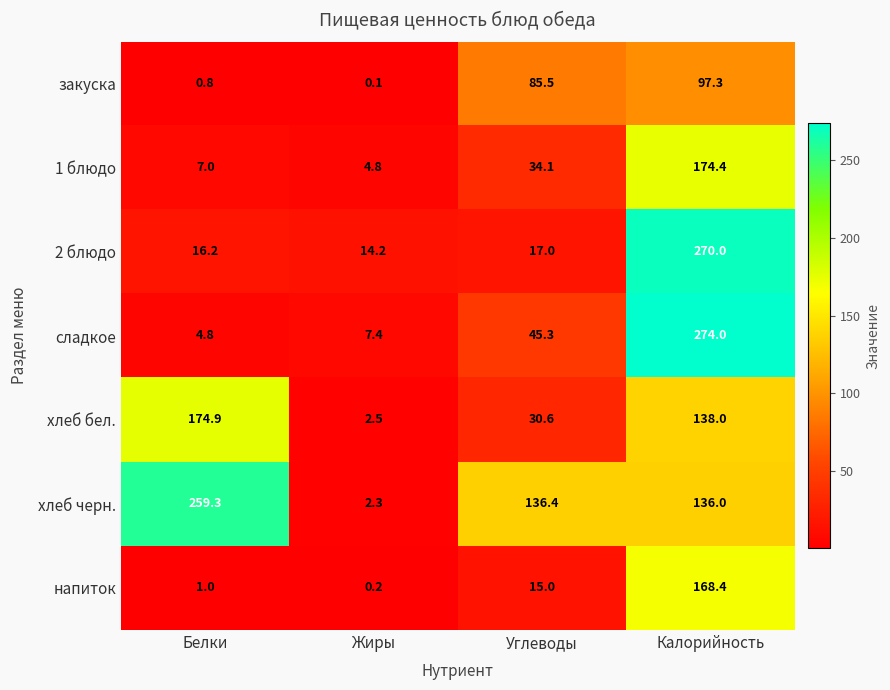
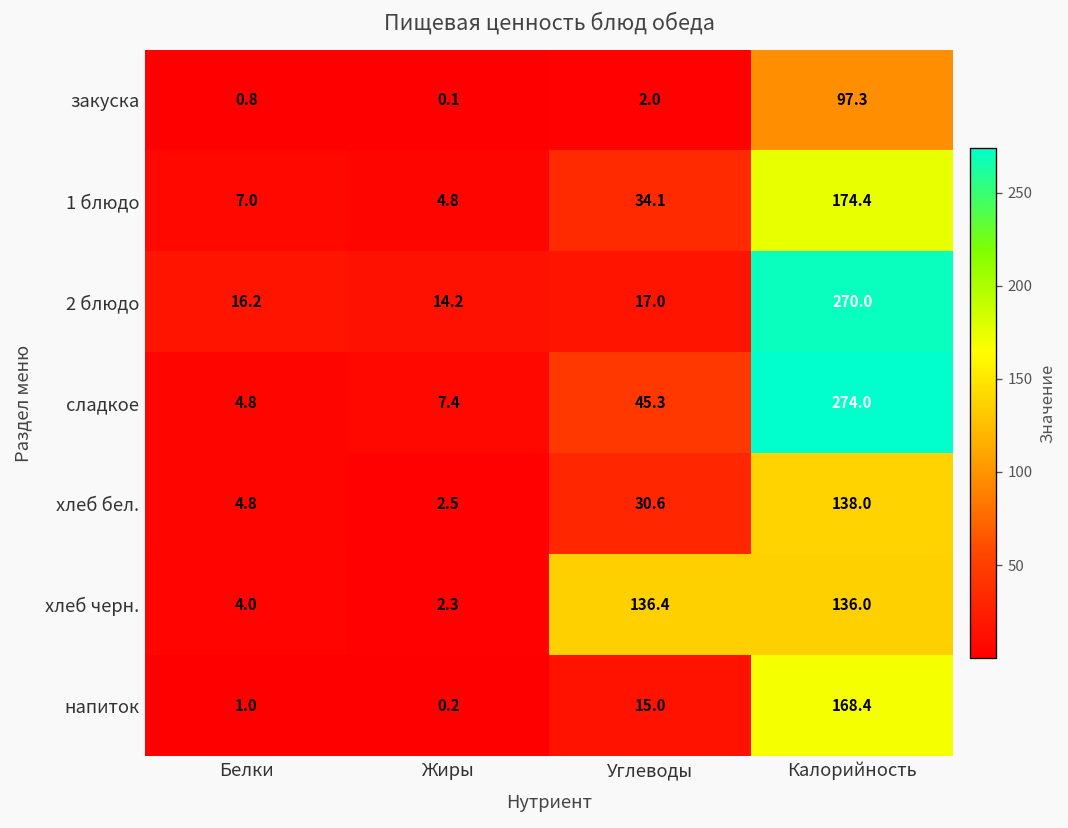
закуска, Углеводы: 85.5 -> 2.0
хлеб бел., Белки: 174.9 -> 4.8
хлеб черн., Белки: 259.3 -> 4.0
